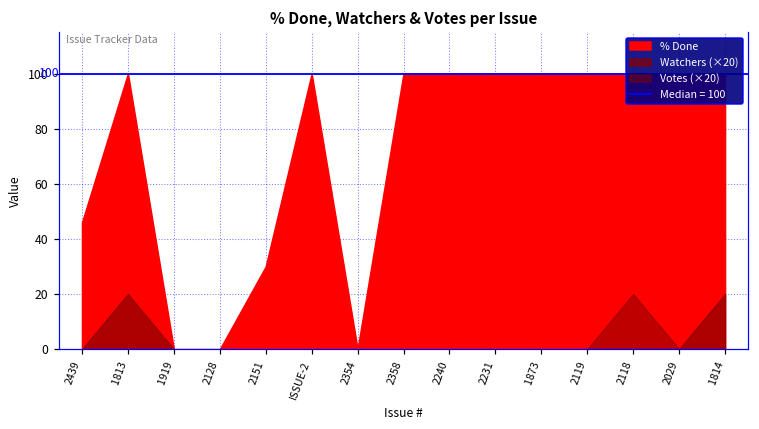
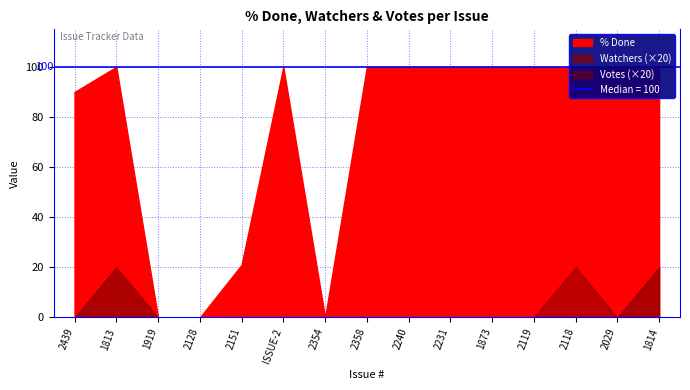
% Done, 2439: 46 -> 90
% Done, 2151: 30 -> 21
